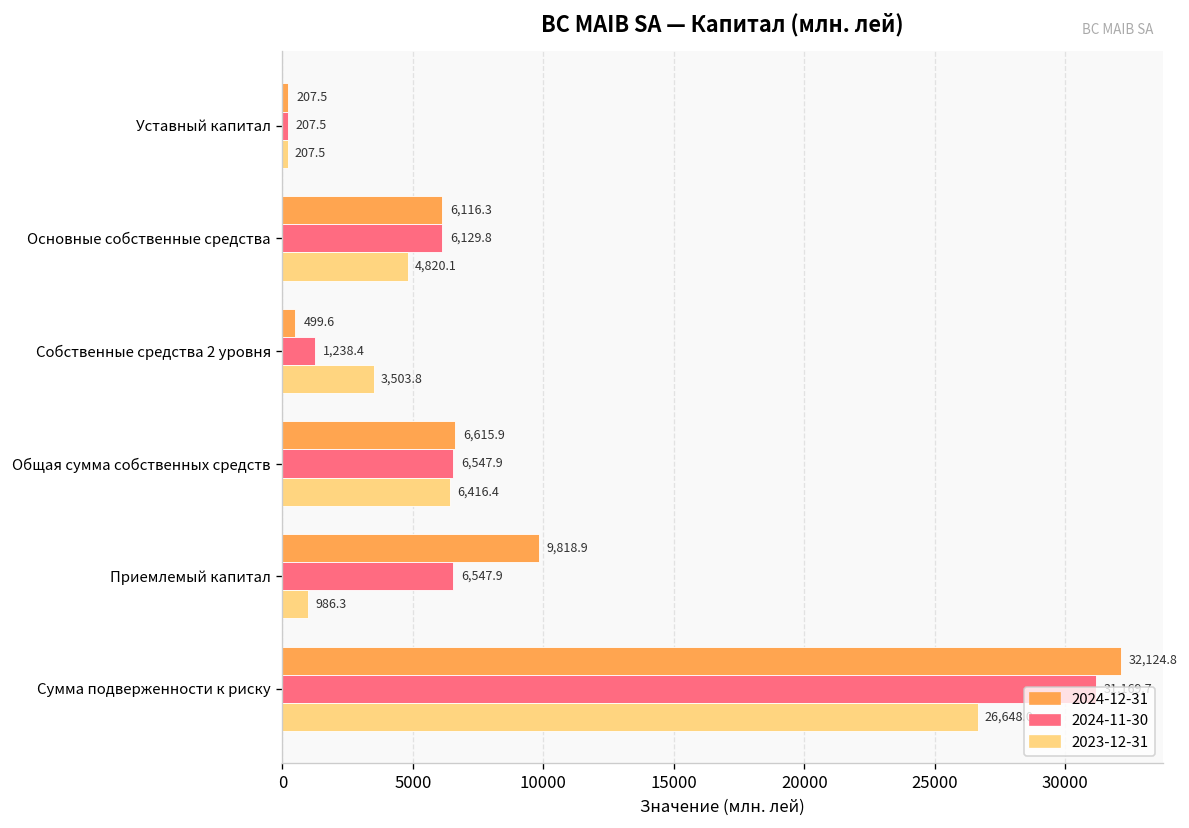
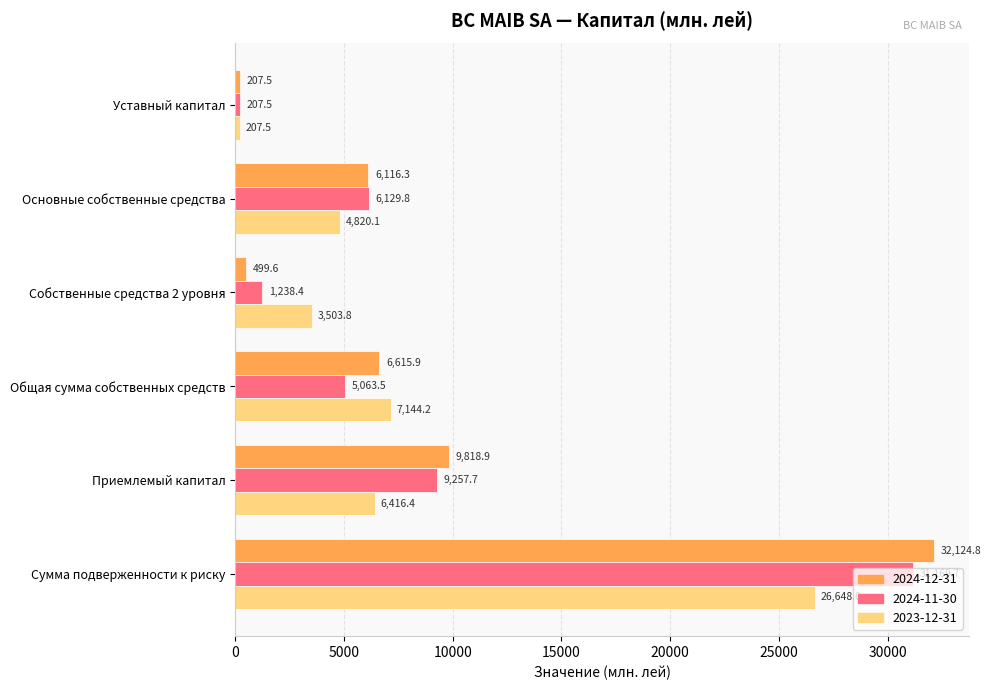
2024-11-30, Общая сумма собственных средств: 6,547.9 -> 5,063.5
2023-12-31, Общая сумма собственных средств: 6,416.4 -> 7,144.2
2024-11-30, Приемлемый капитал: 6,547.9 -> 9,257.7
2023-12-31, Приемлемый капитал: 986.3 -> 6,416.4
